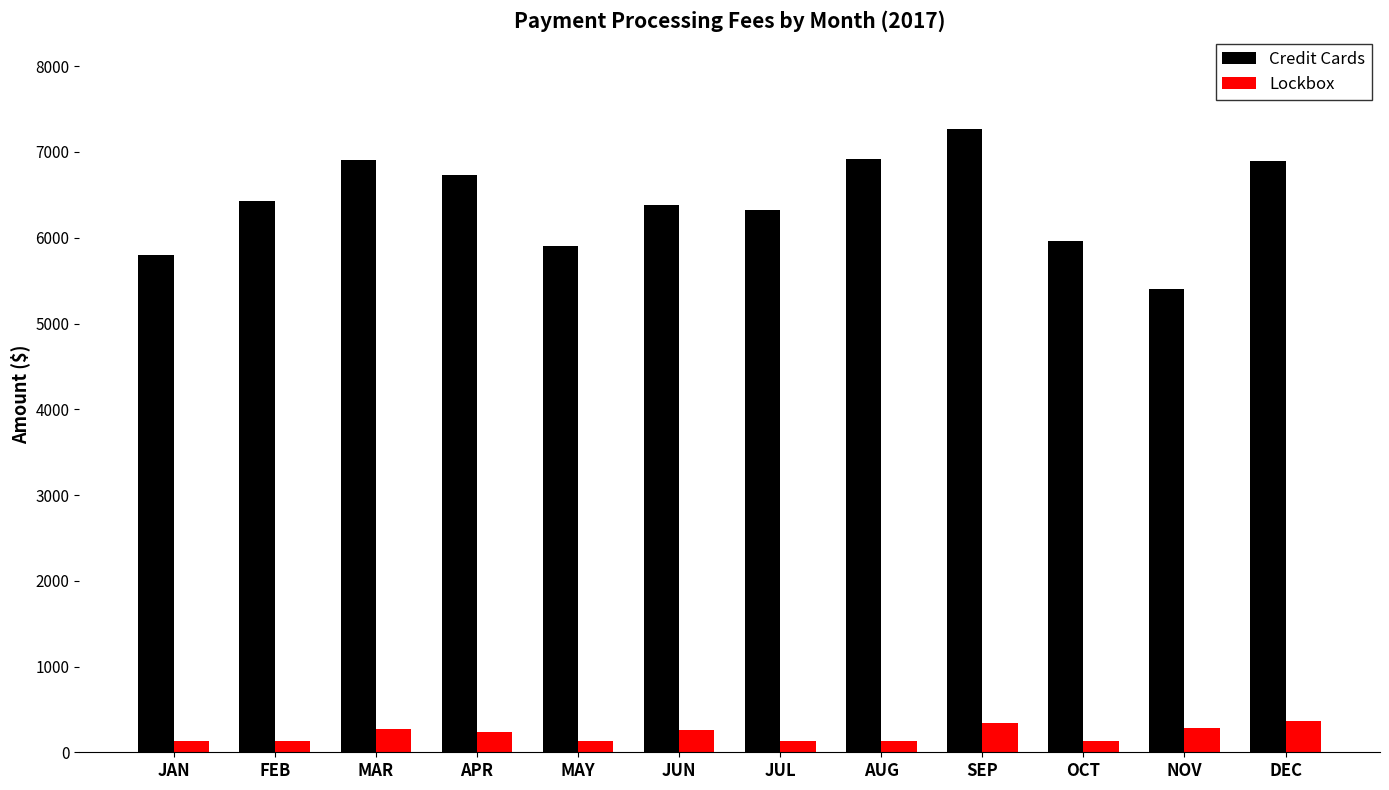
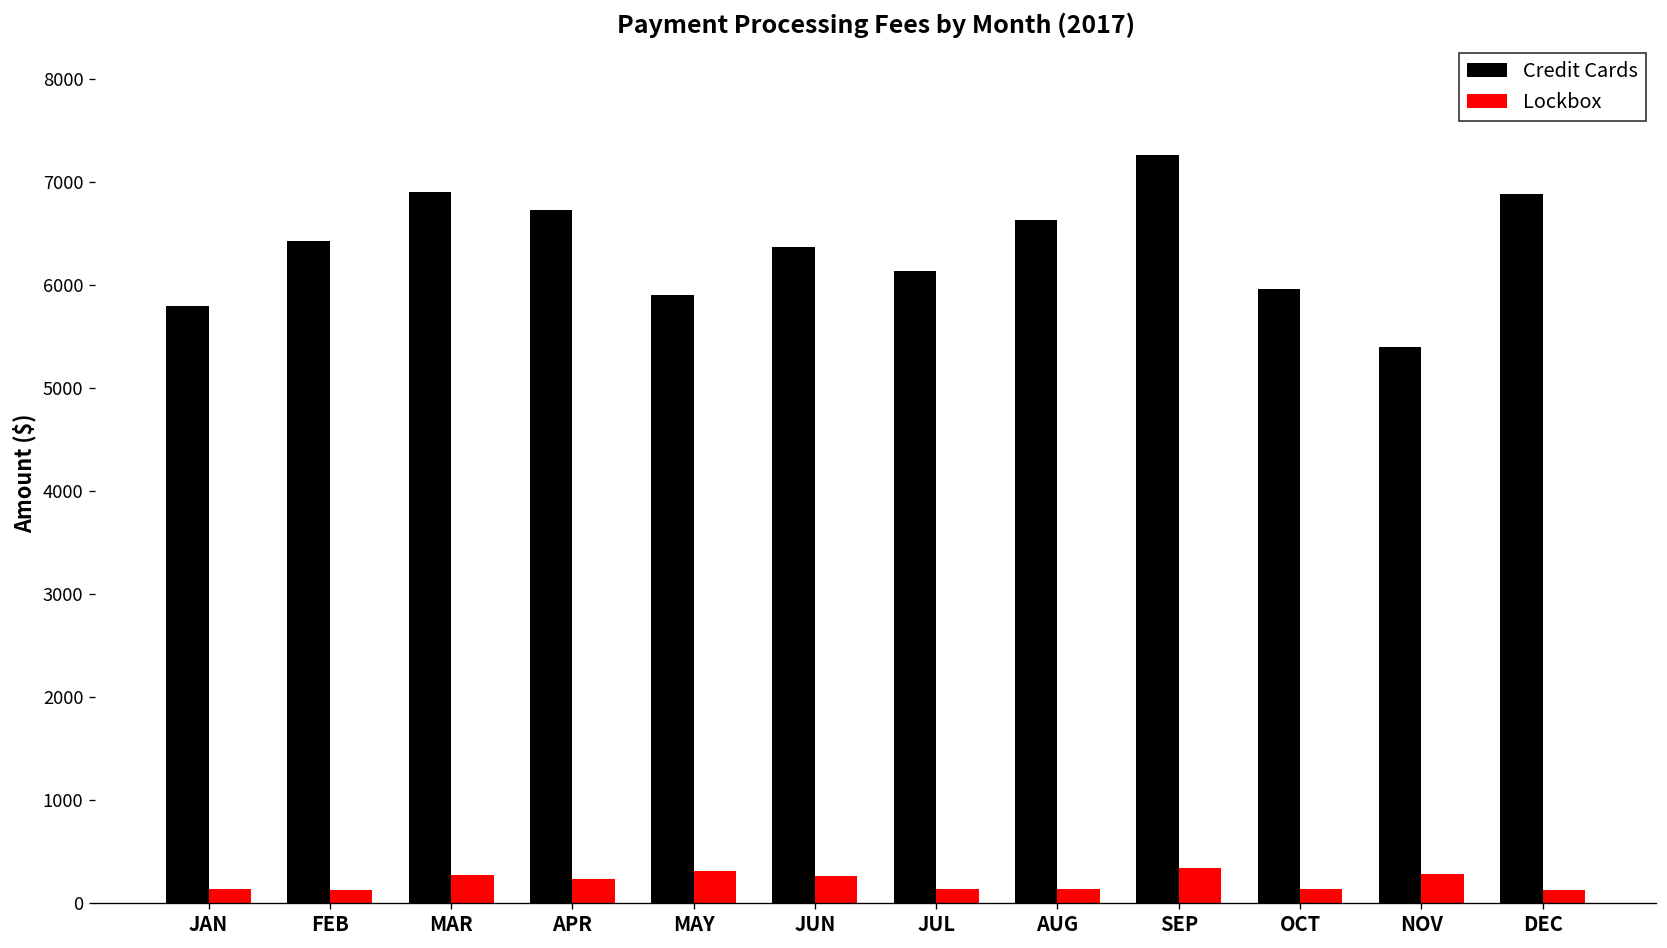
Lockbox, MAY: 100 -> 300
Credit Cards, JUL: 6300 -> 6100
Credit Cards, AUG: 6900 -> 6600
Lockbox, DEC: 400 -> 100
